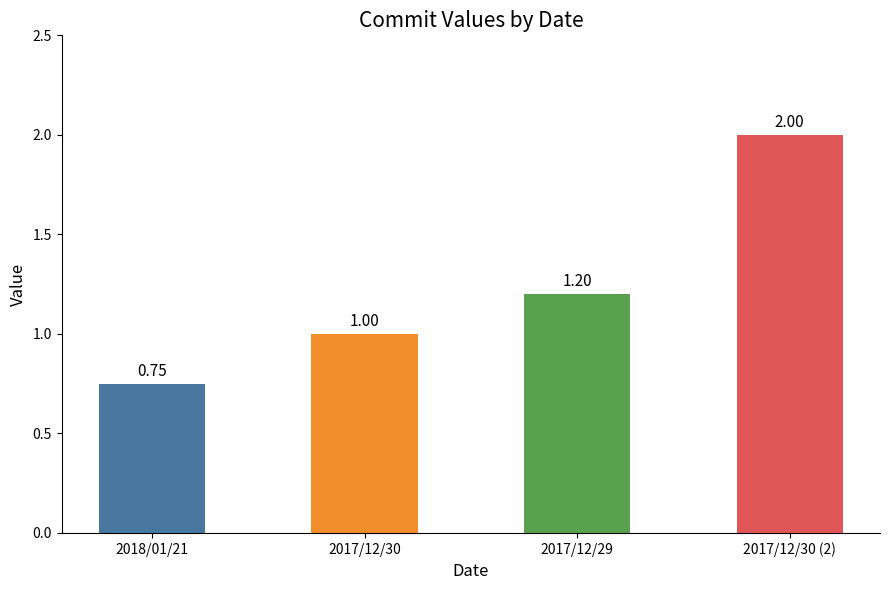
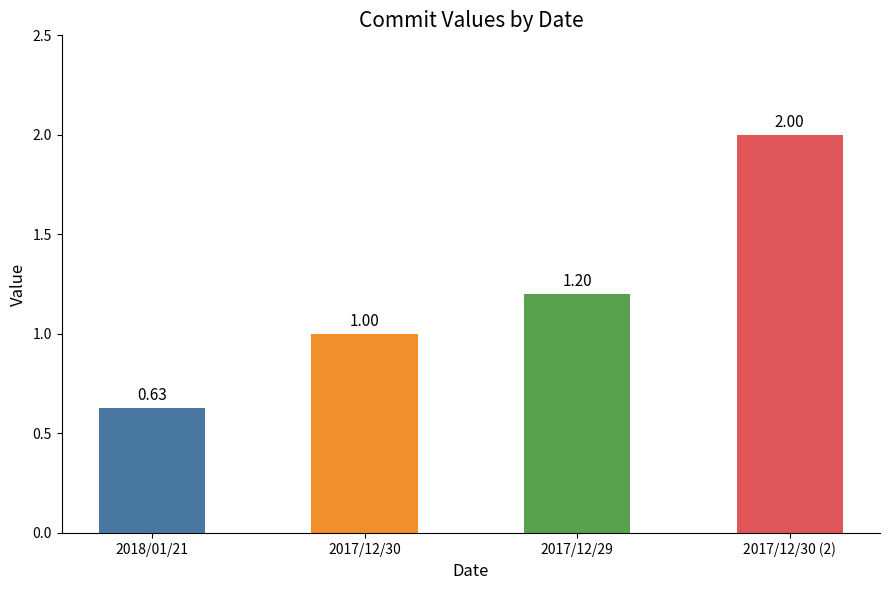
2018/01/21: 0.75 -> 0.63
